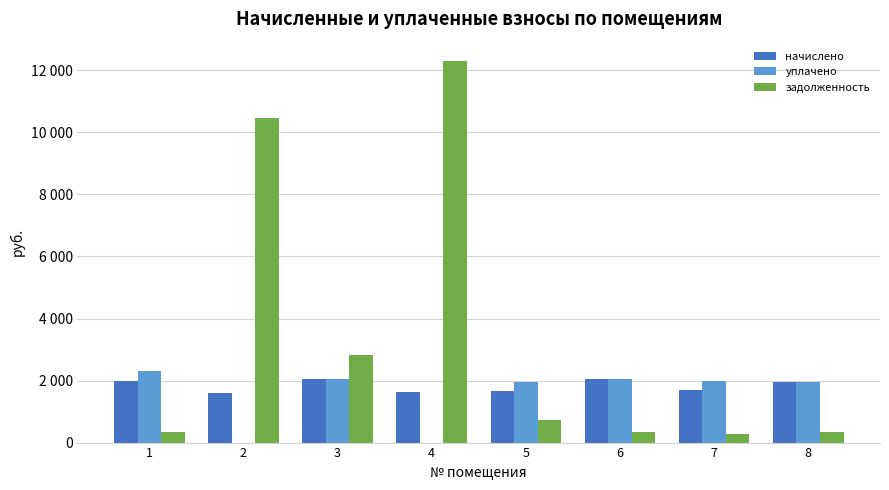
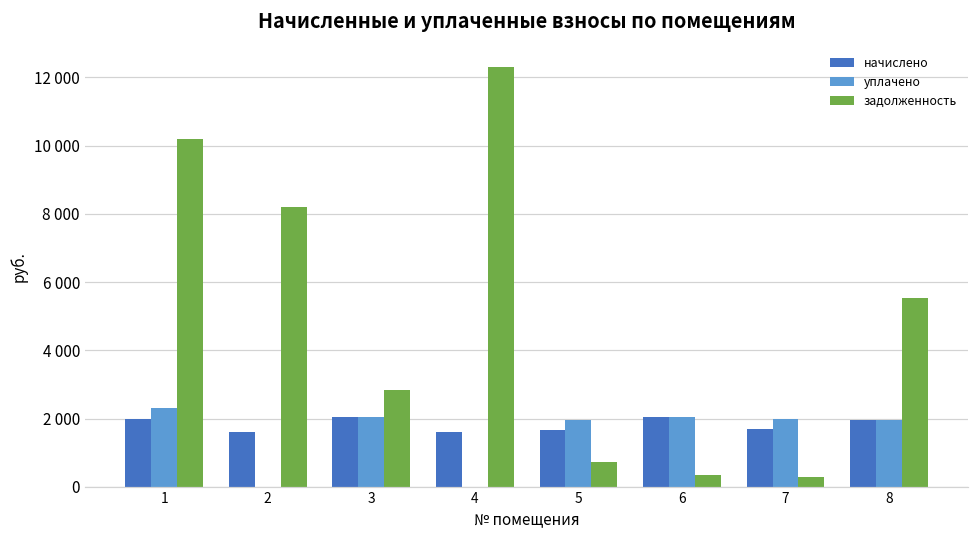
задолженность, 1: 300 -> 10200
задолженность, 2: 10500 -> 8200
задолженность, 8: 300 -> 5500
